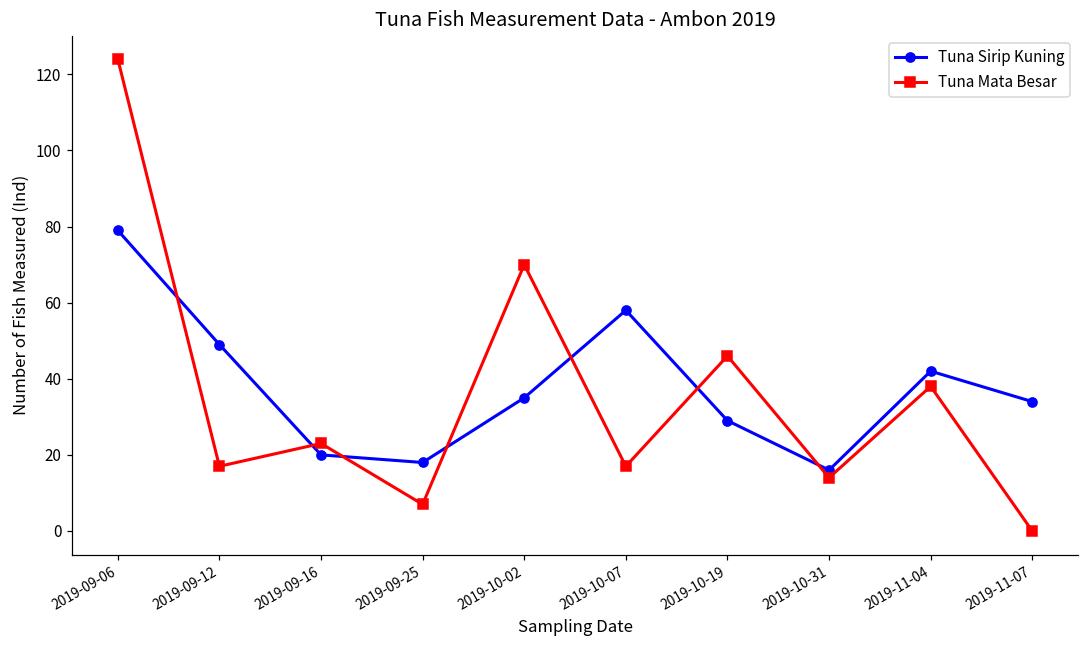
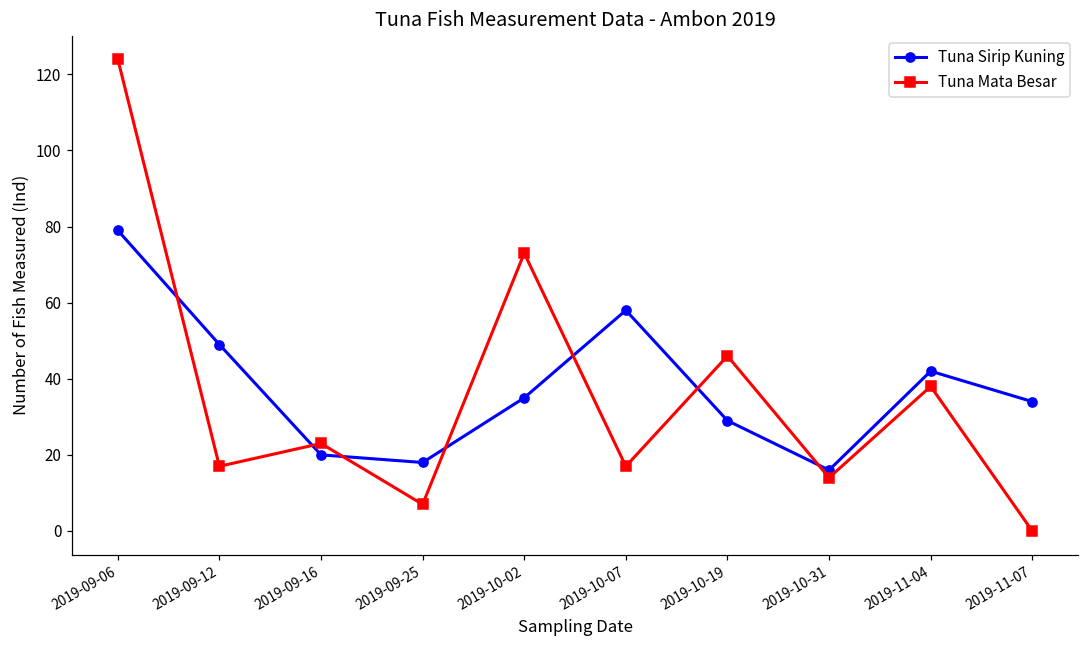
Tuna Mata Besar, 2019-10-02: 70 -> 73
